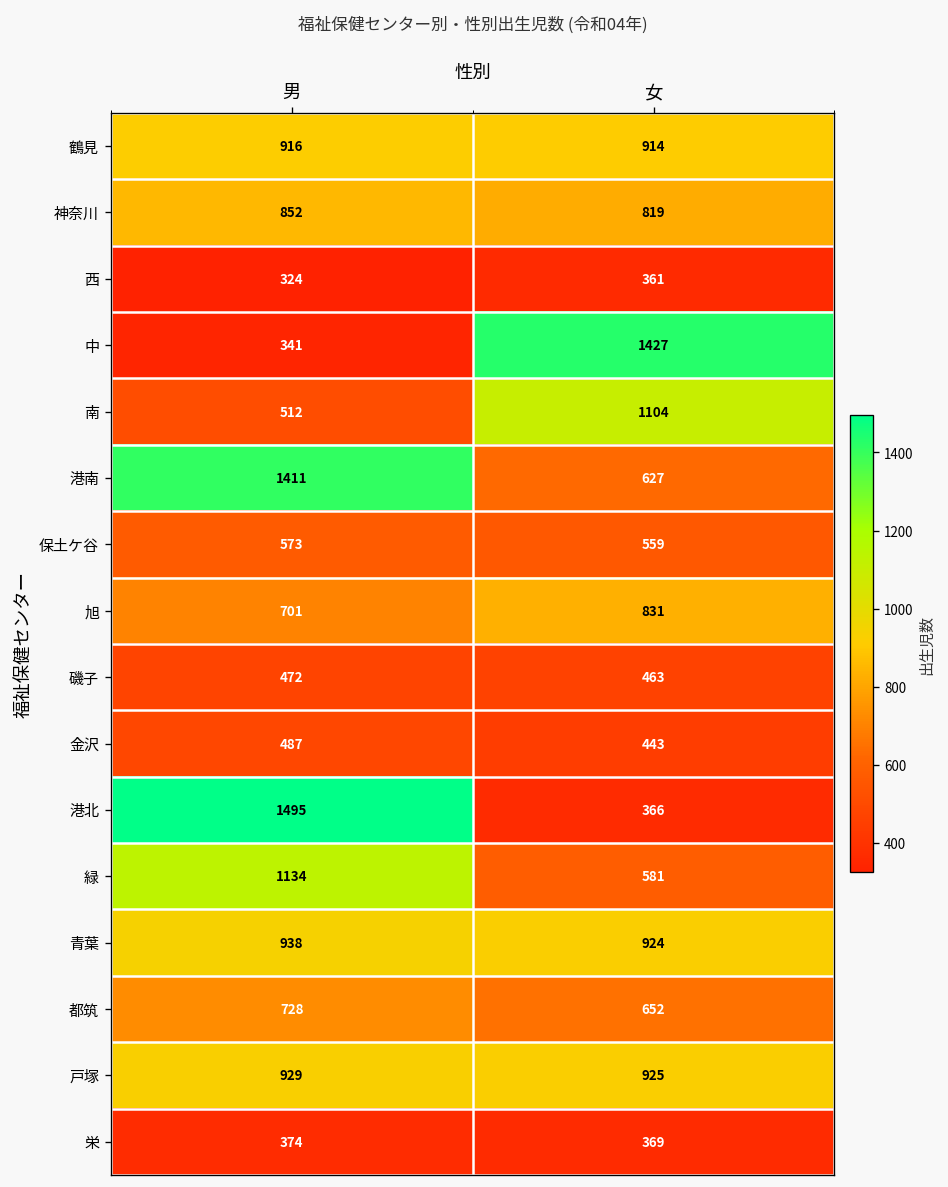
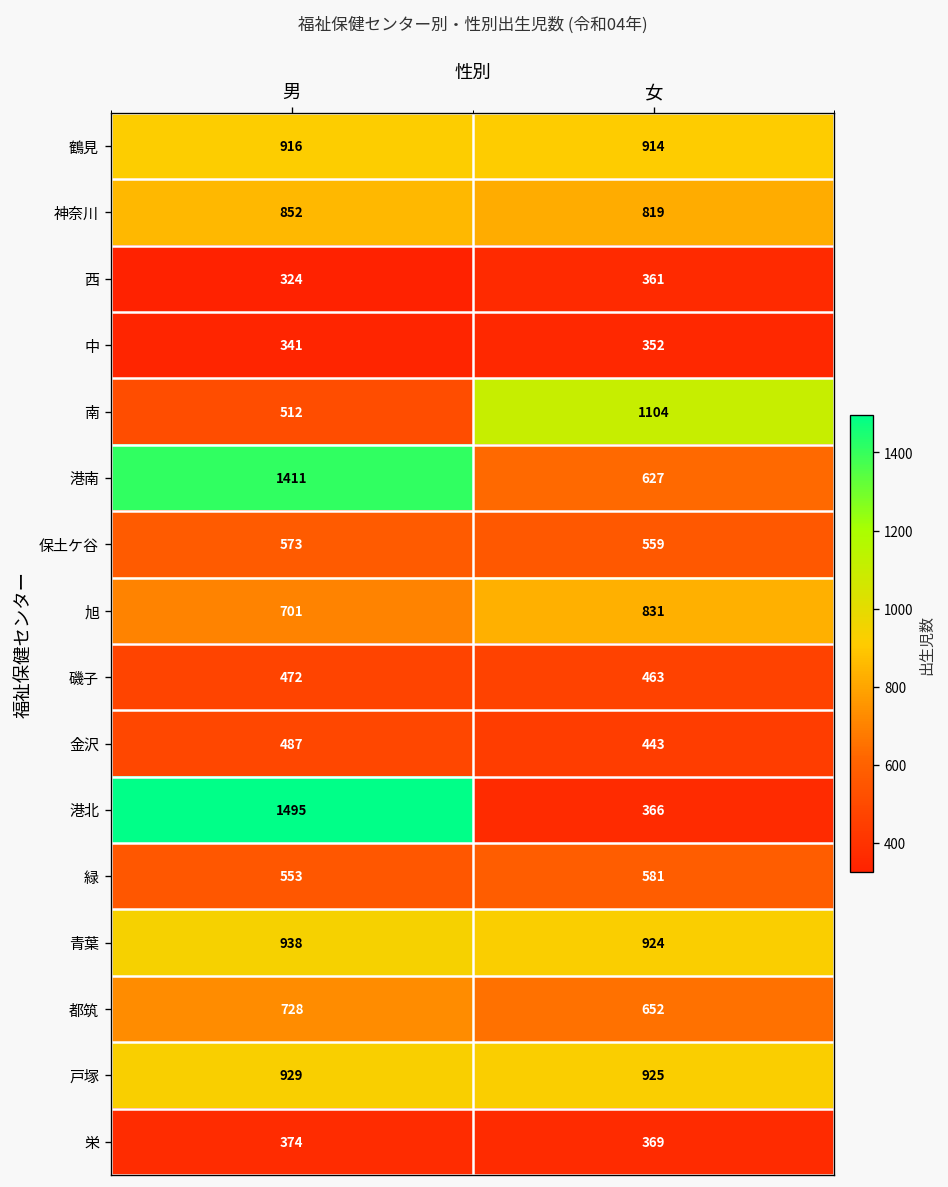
中, 女: 1427 -> 352
緑, 男: 1134 -> 553
